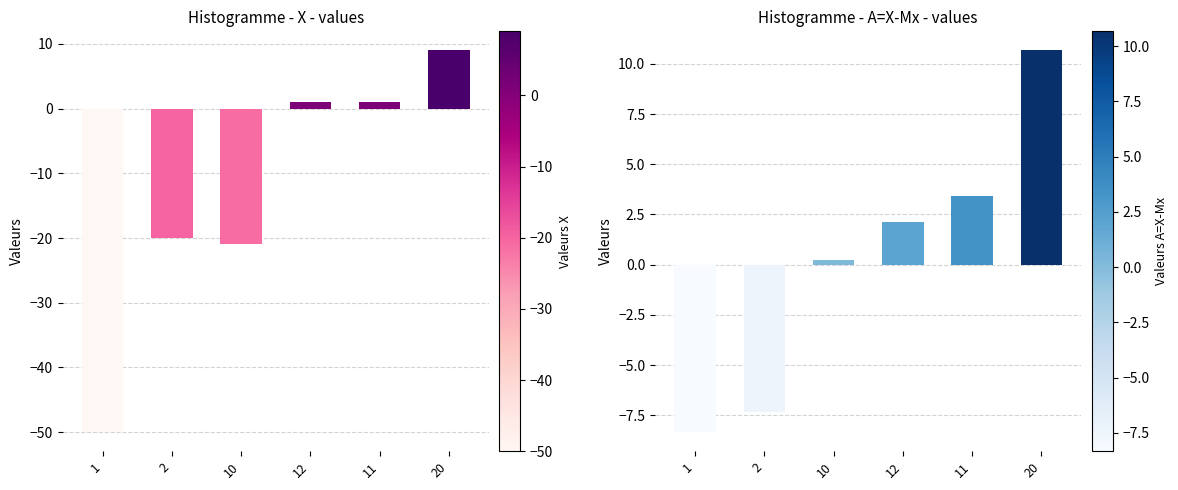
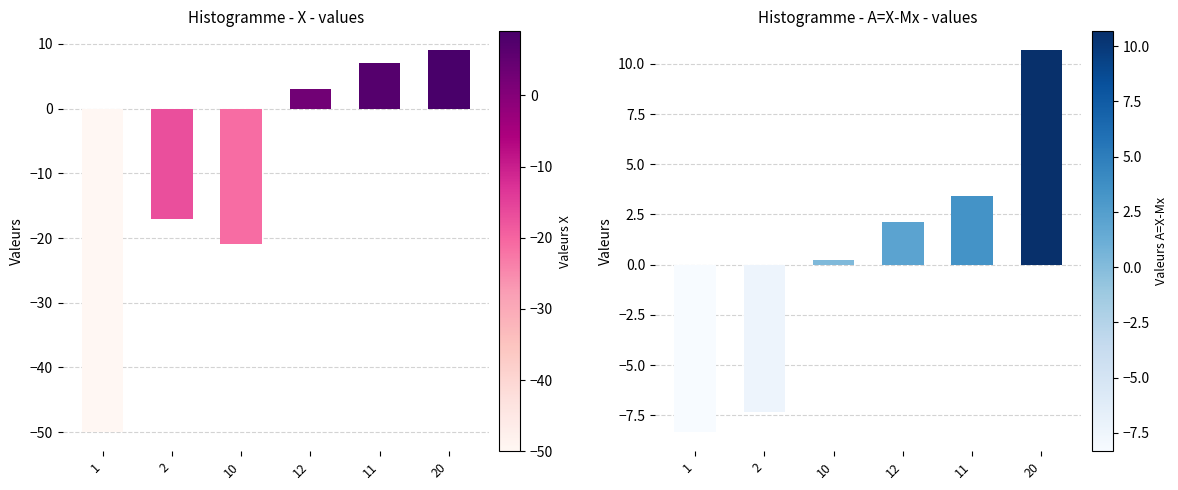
Histogramme - X - values, 2: -20 -> -17
Histogramme - X - values, 12: 1 -> 3
Histogramme - X - values, 11: 1 -> 7
